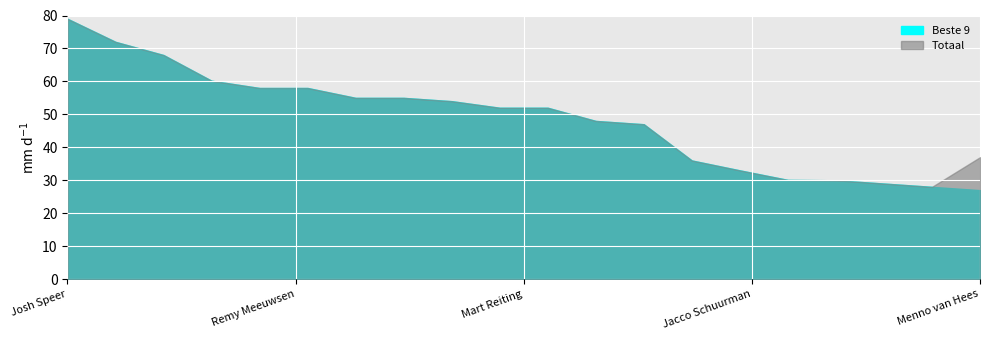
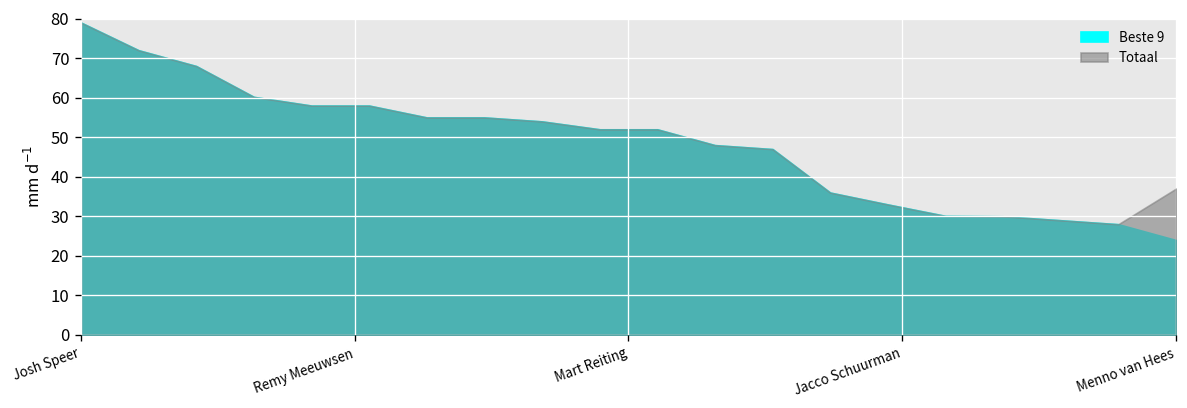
Beste 9, Menno van Hees: 27 -> 24
